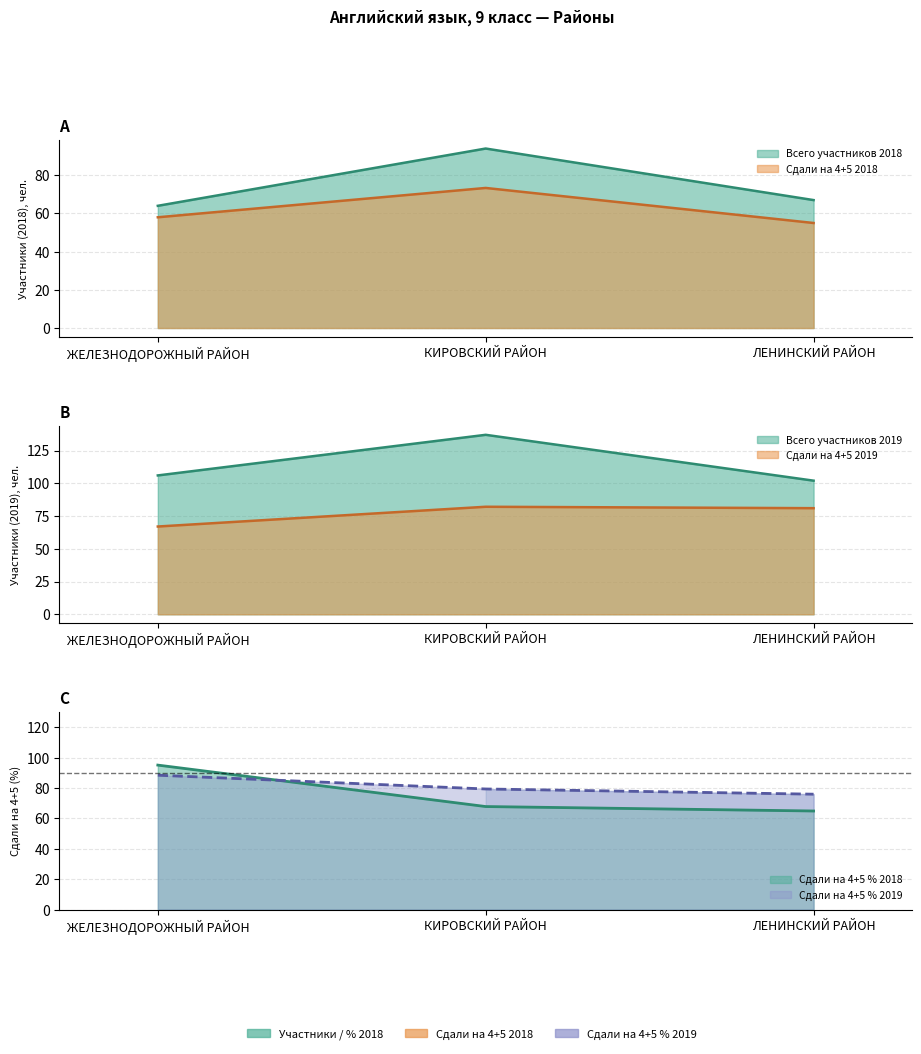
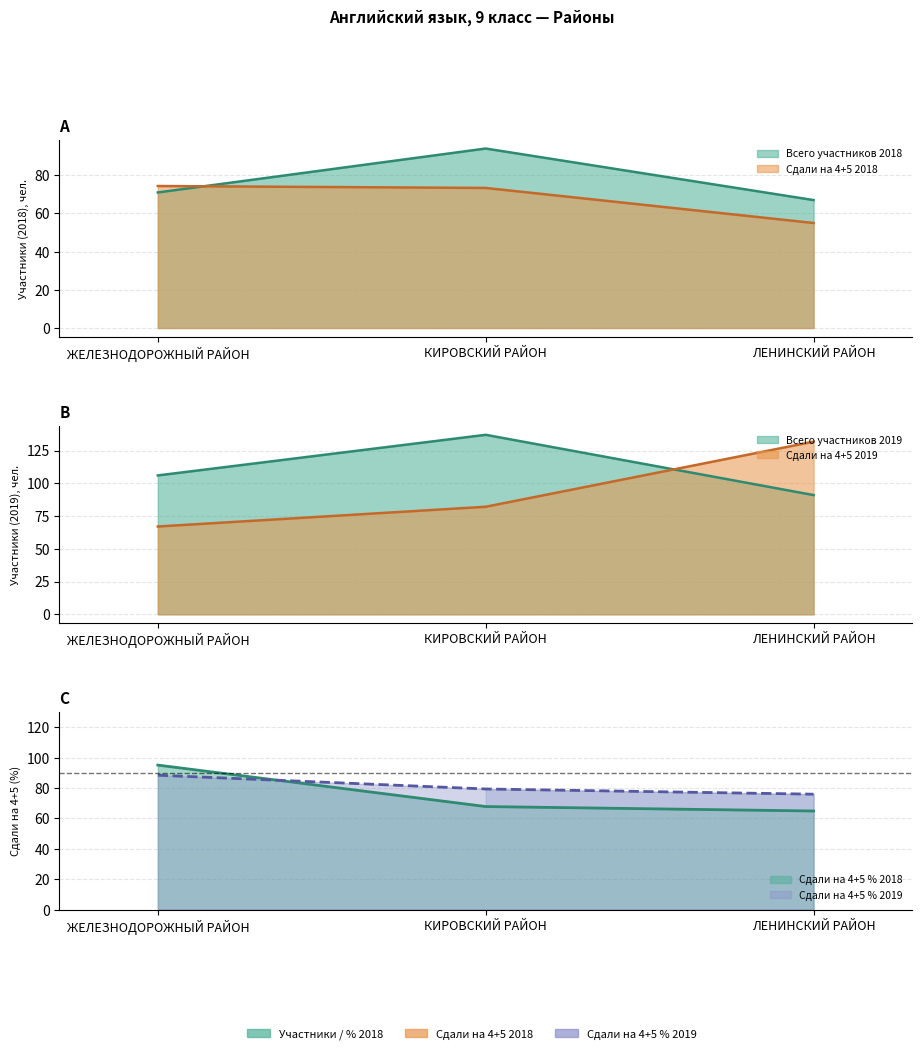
A, Всего участников 2018, ЖЕЛЕЗНОДОРОЖНЫЙ РАЙОН: 64 -> 71
A, Сдали на 4+5 2018, ЖЕЛЕЗНОДОРОЖНЫЙ РАЙОН: 58 -> 74
B, Всего участников 2019, ЛЕНИНСКИЙ РАЙОН: 102 -> 91
B, Сдали на 4+5 2019, ЛЕНИНСКИЙ РАЙОН: 81 -> 132
